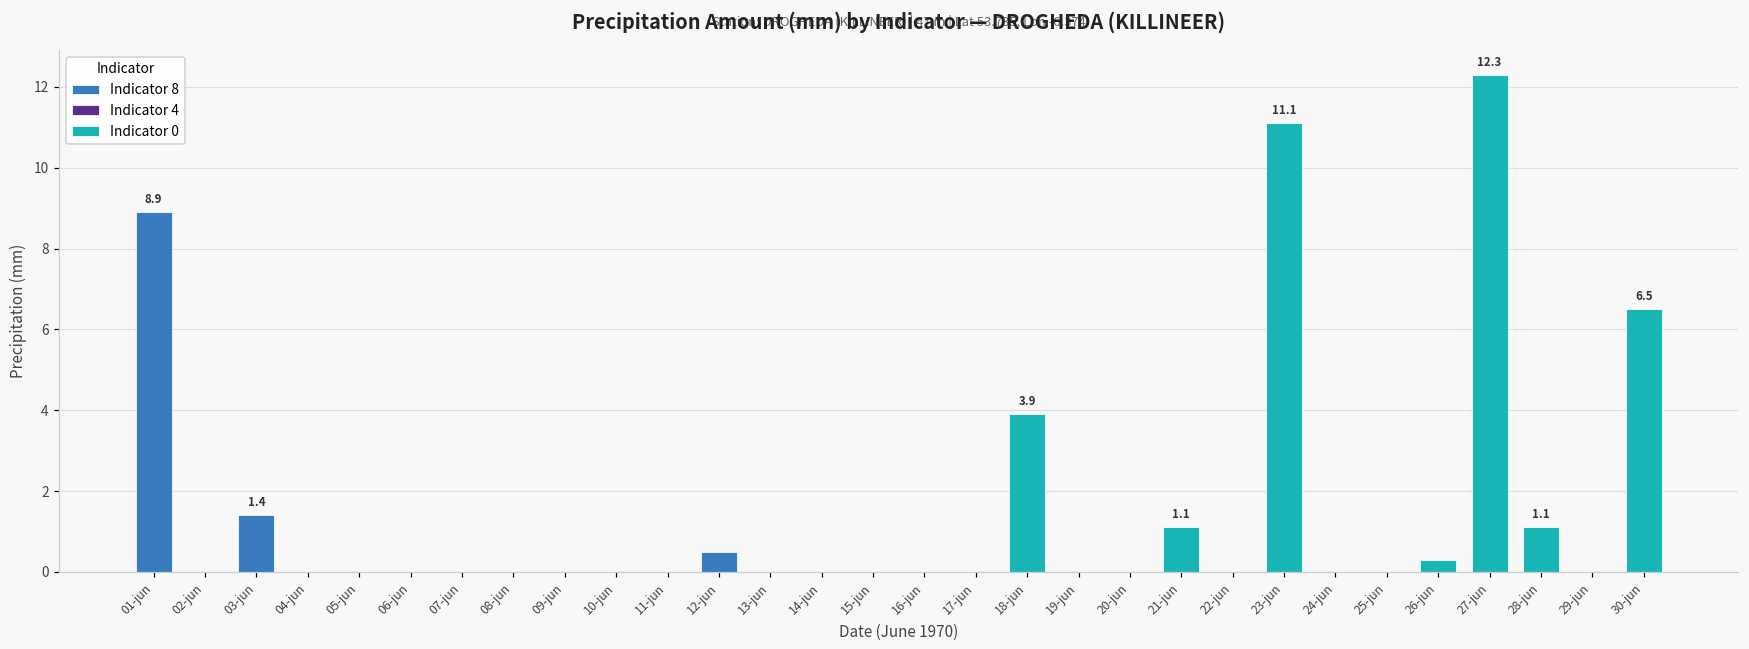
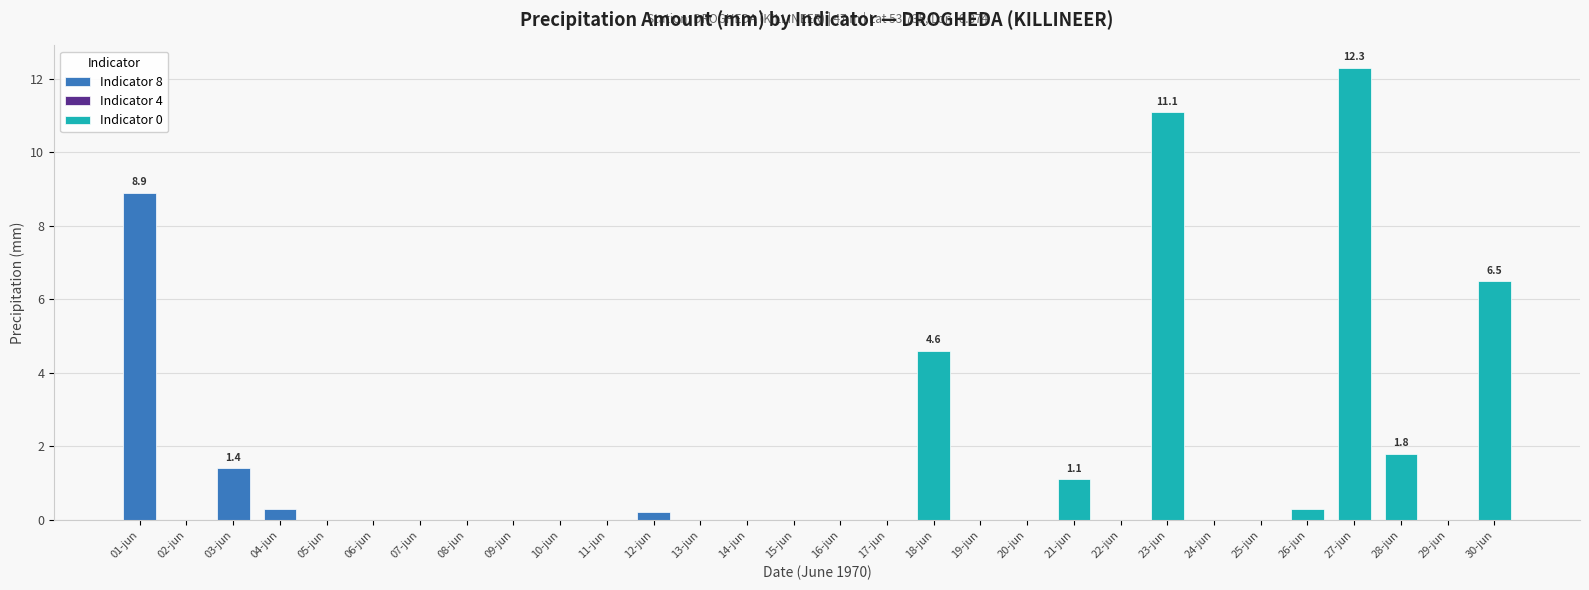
04-jun: 0.0 -> 0.3
12-jun: 0.5 -> 0.2
18-jun: 3.9 -> 4.6
28-jun: 1.1 -> 1.8
